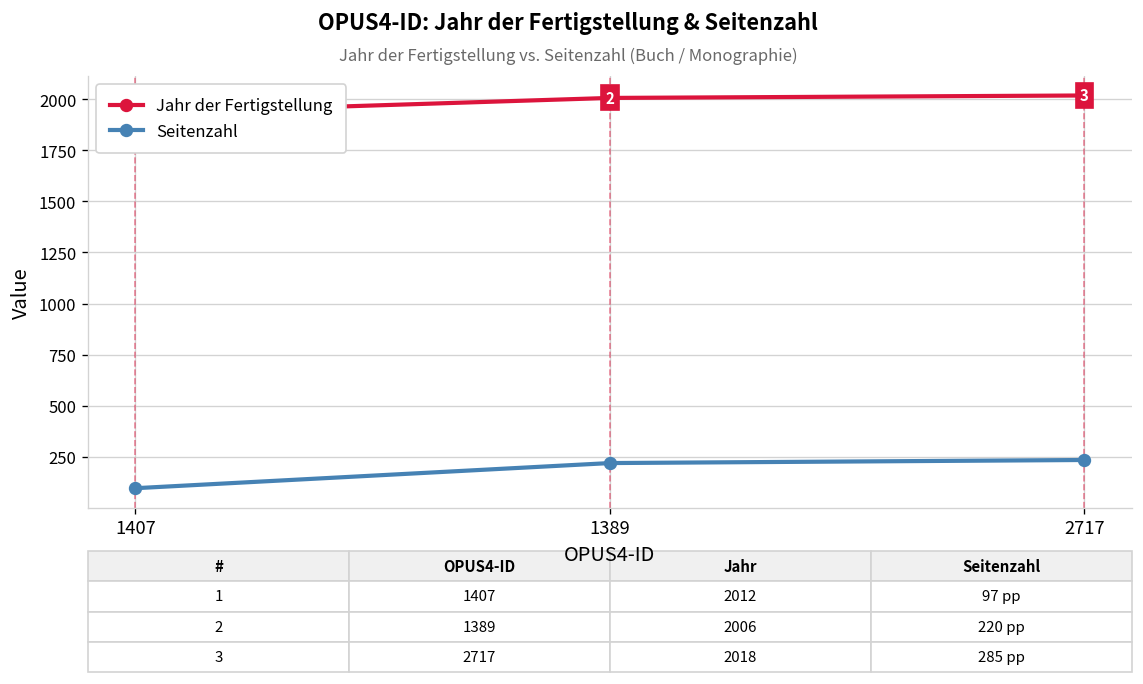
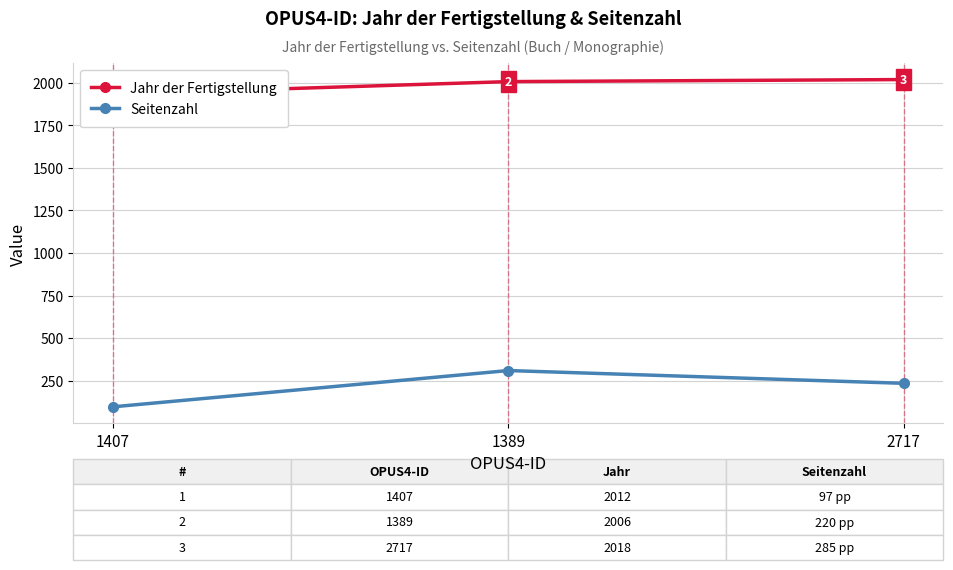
Seitenzahl, 1389: 220 -> 310
